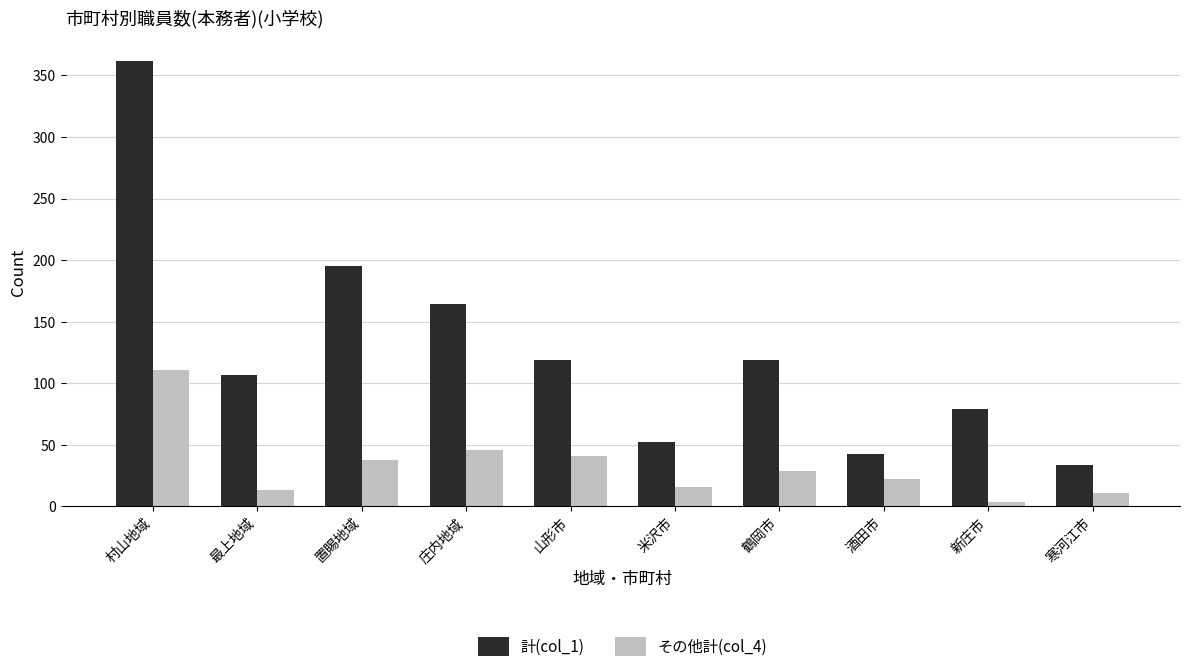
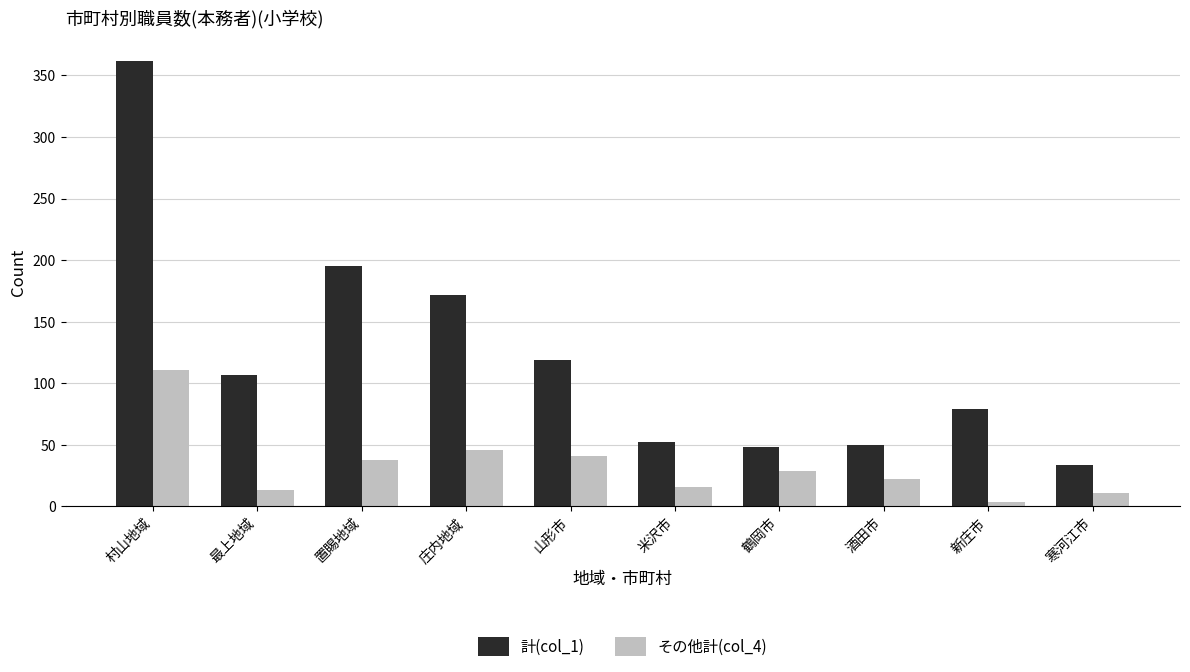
計(col_1), 庄内地域: 164 -> 172
計(col_1), 鶴岡市: 119 -> 48
計(col_1), 酒田市: 43 -> 50
